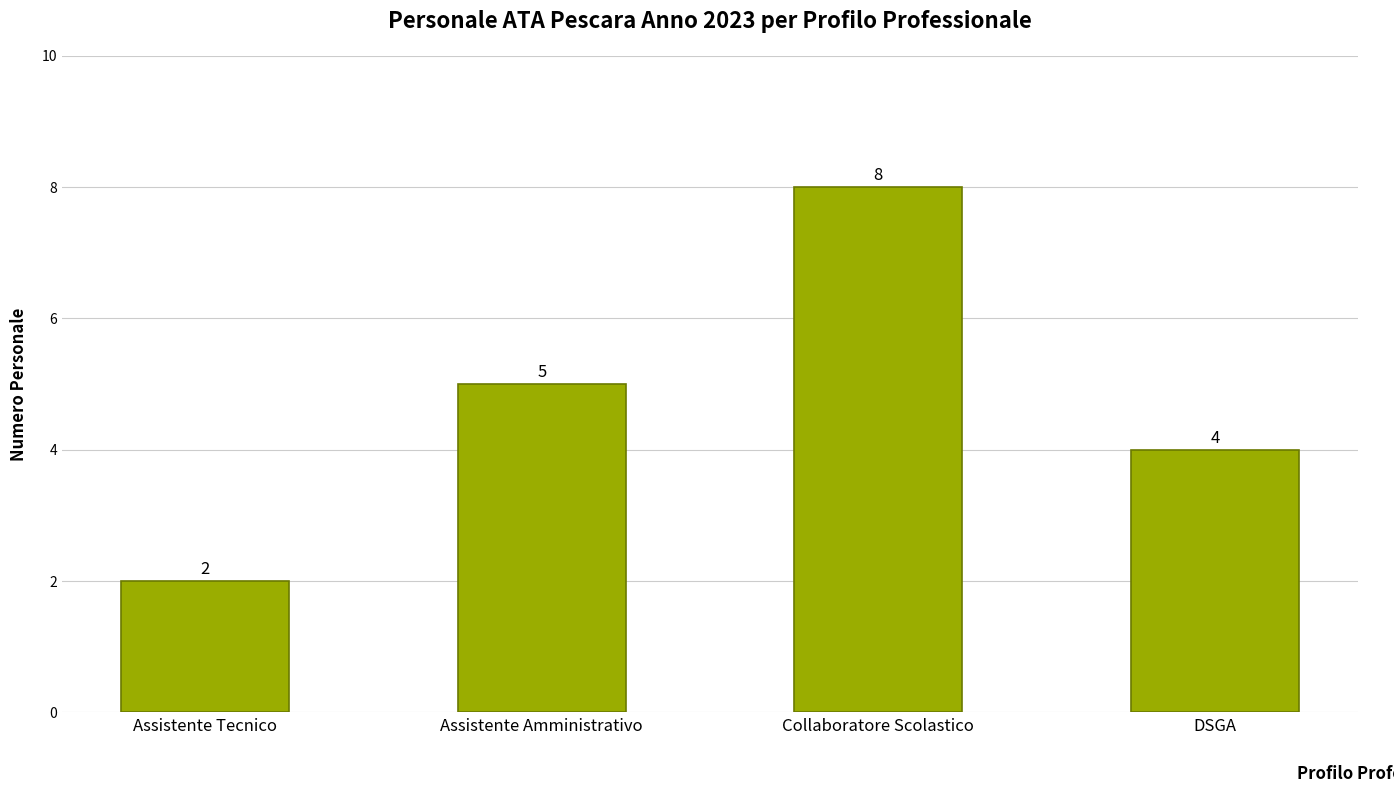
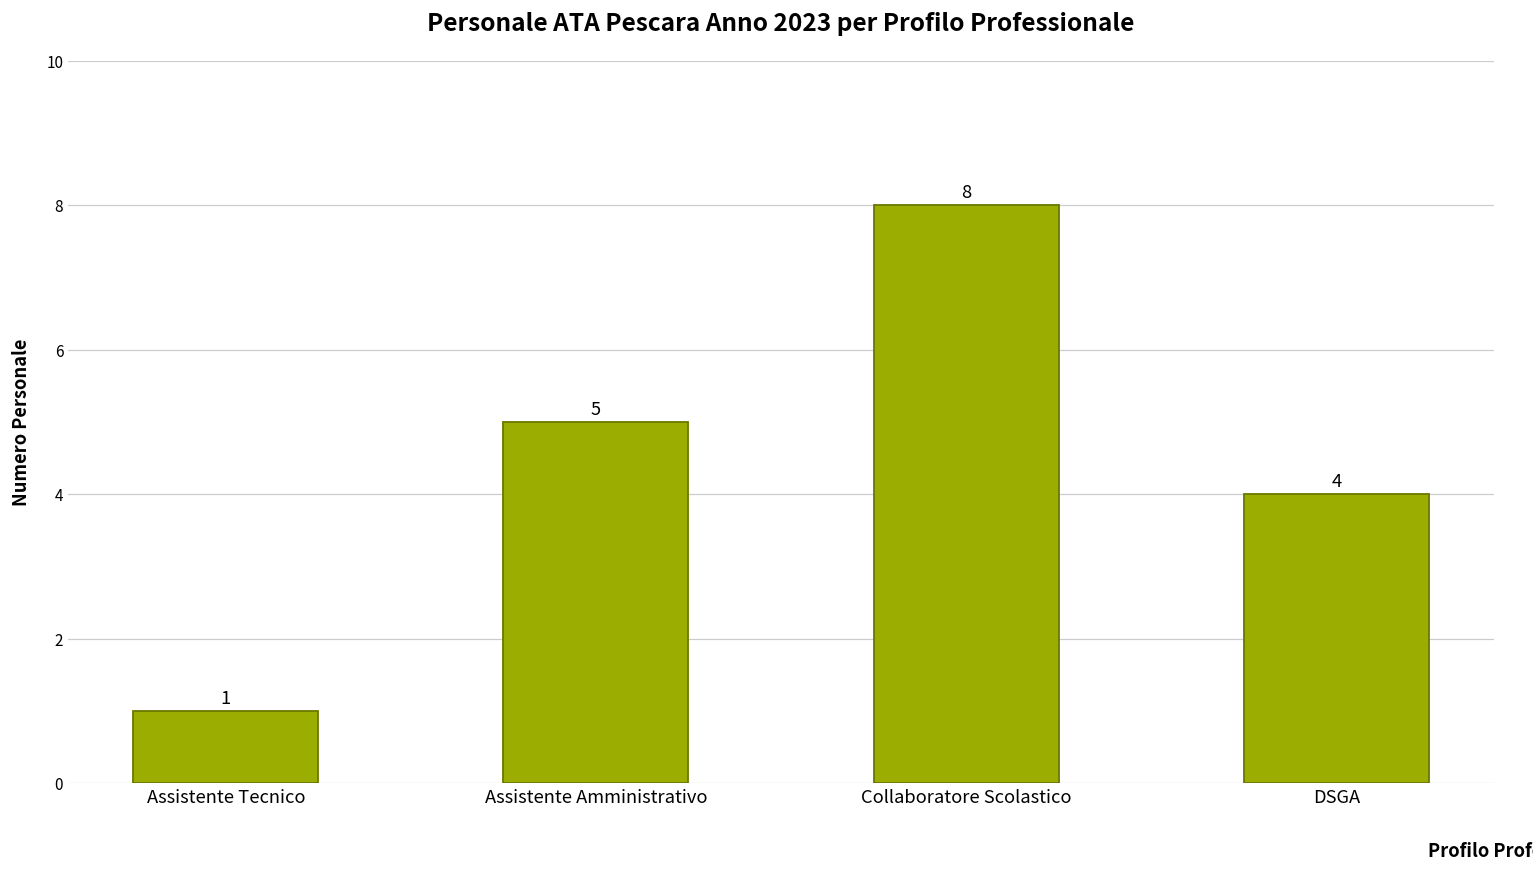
Assistente Tecnico: 2 -> 1
